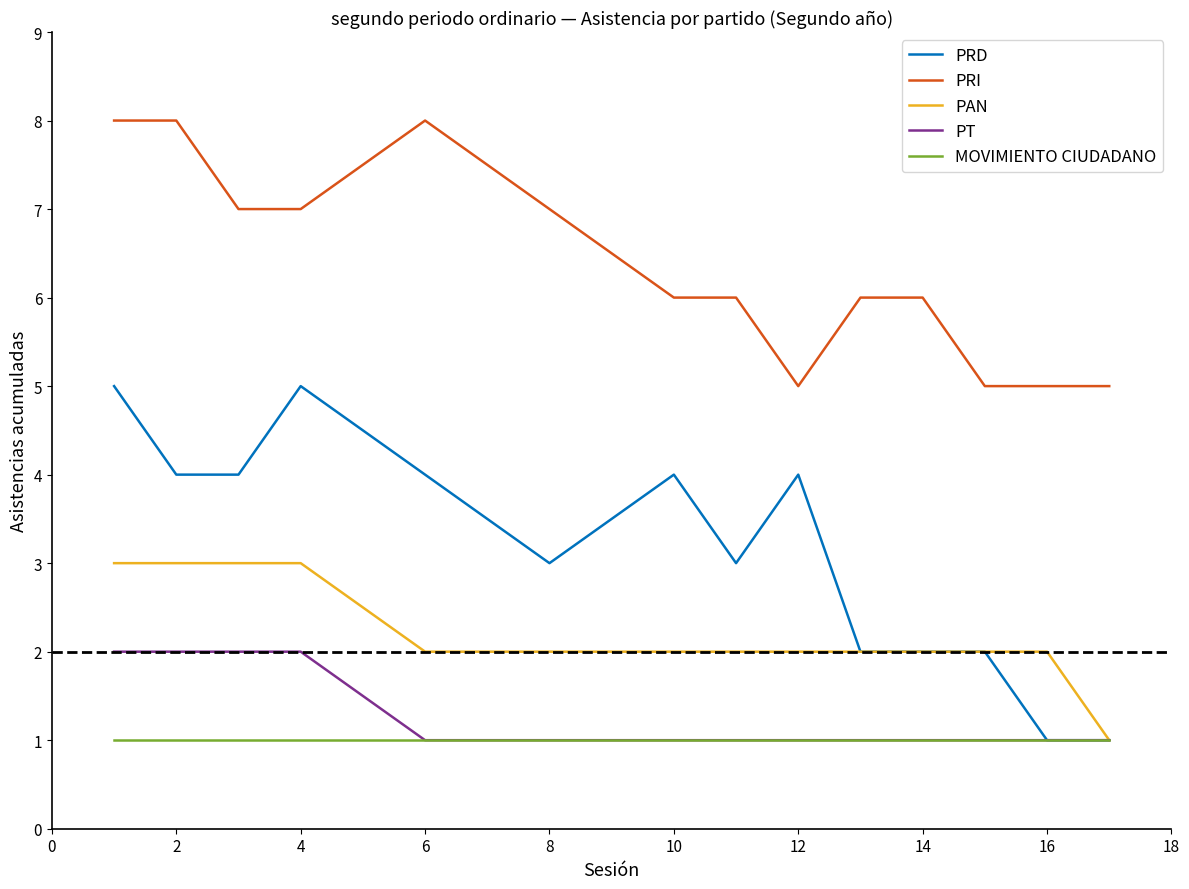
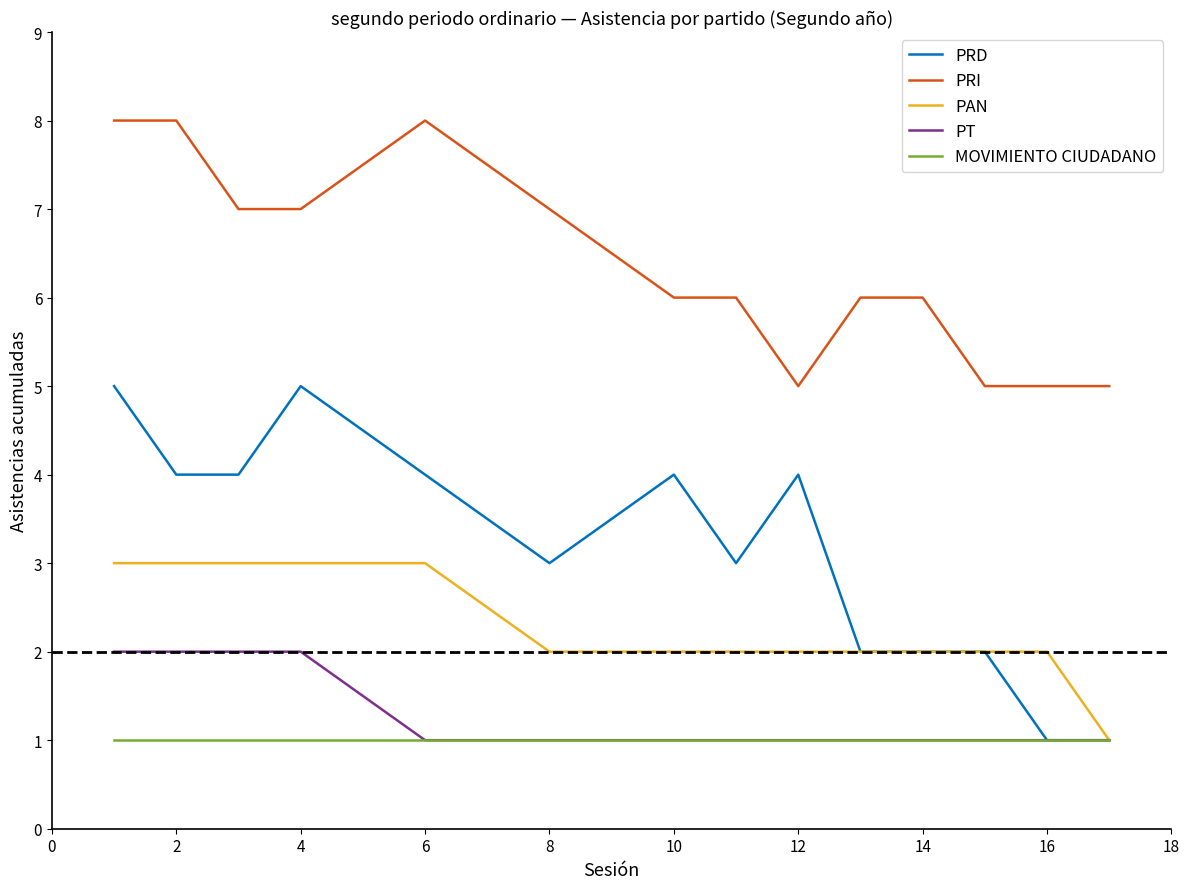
PAN, 6: 2 -> 3
